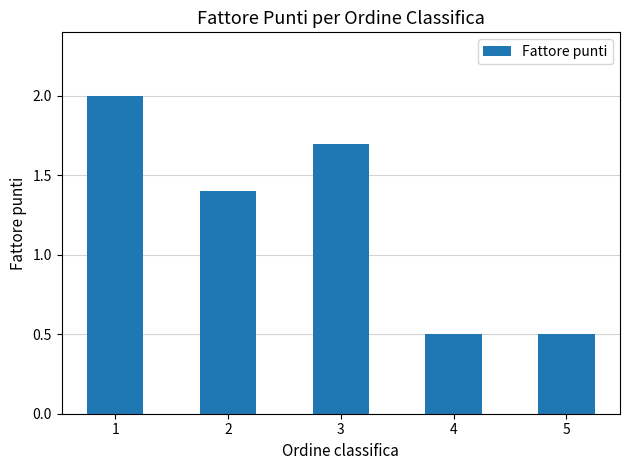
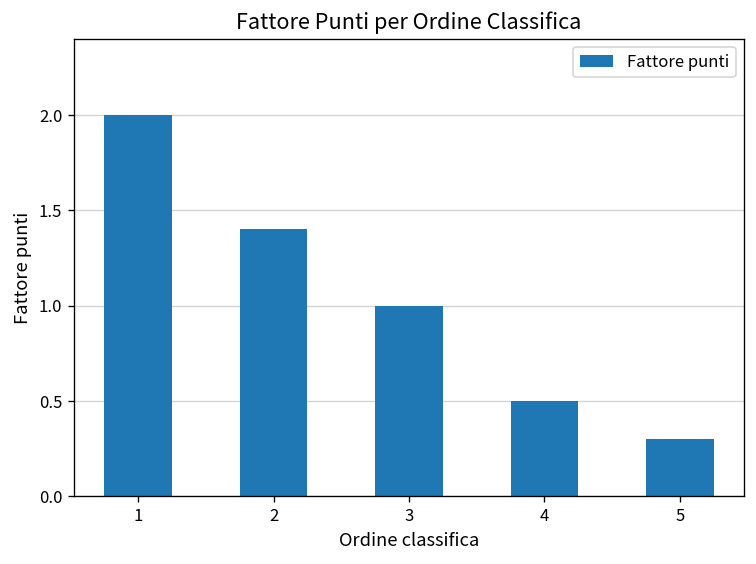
3: 1.7 -> 1.0
5: 0.5 -> 0.3
